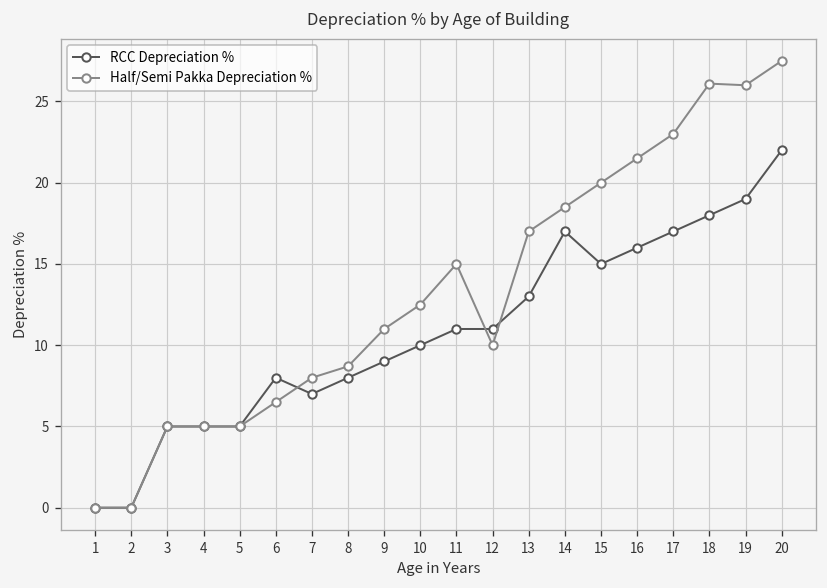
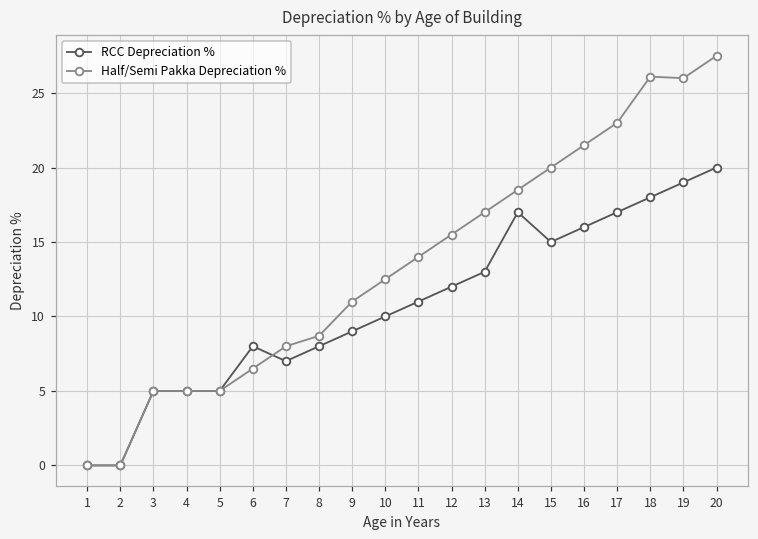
Half/Semi Pakka Depreciation %, 11: 15 -> 14
RCC Depreciation %, 12: 11 -> 12
Half/Semi Pakka Depreciation %, 12: 10.0 -> 15.5
RCC Depreciation %, 20: 22 -> 20
